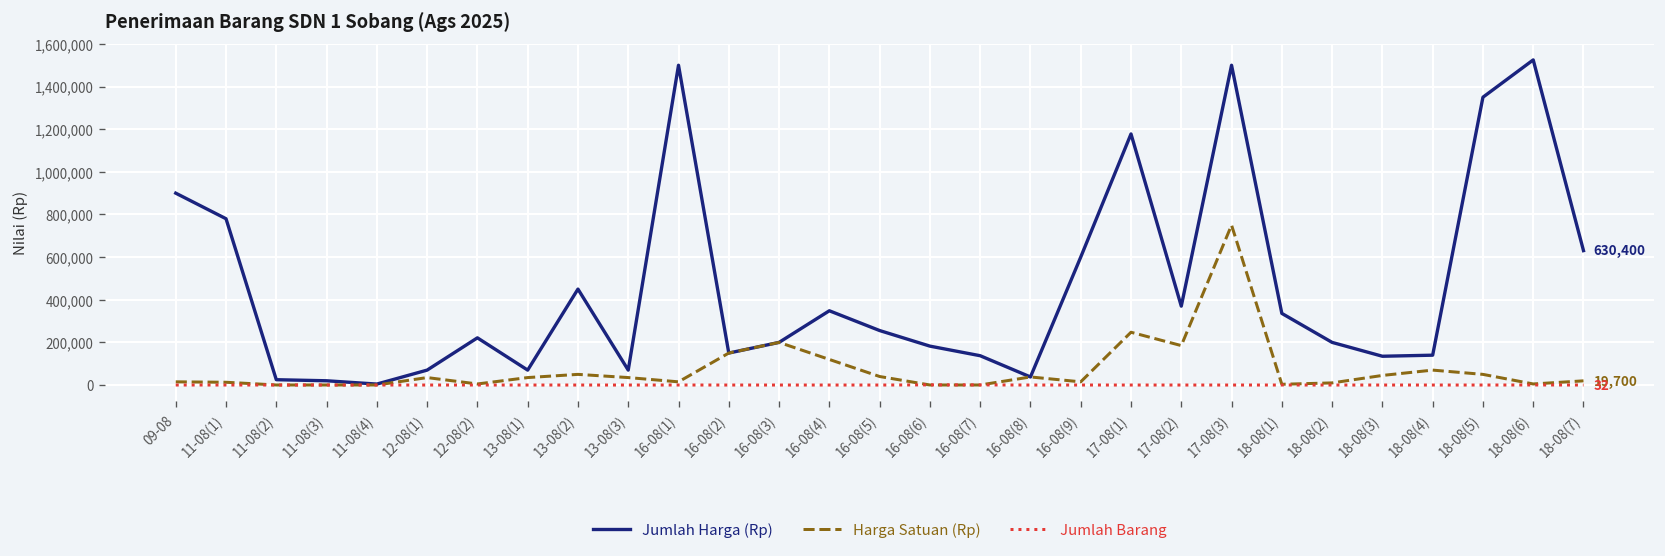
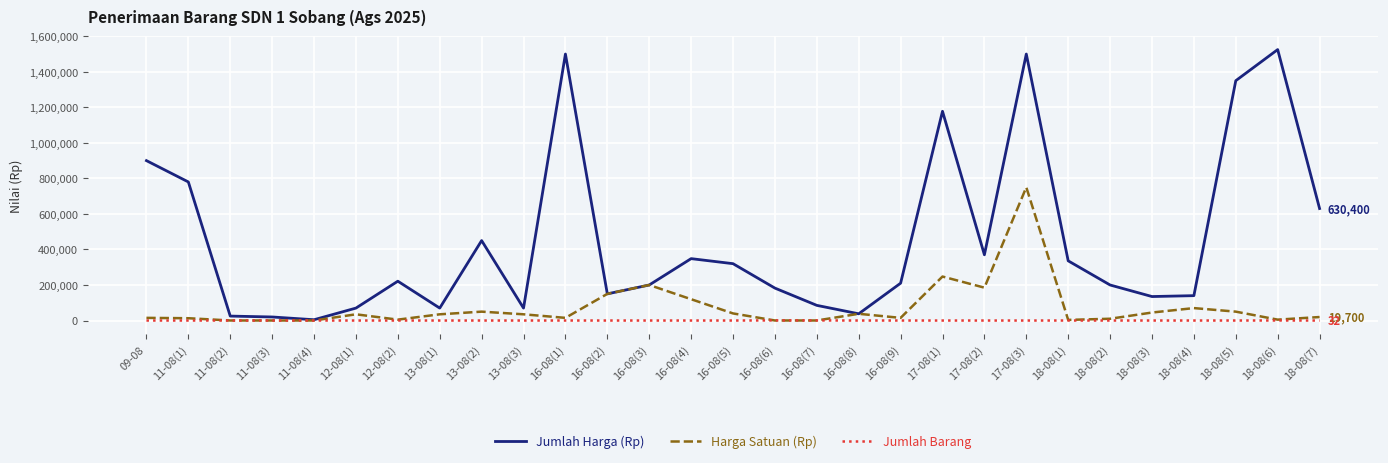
Jumlah Harga (Rp), 16-08(5): 260,000 -> 320,000
Jumlah Harga (Rp), 16-08(7): 140,000 -> 90,000
Jumlah Harga (Rp), 16-08(9): 600,000 -> 210,000
